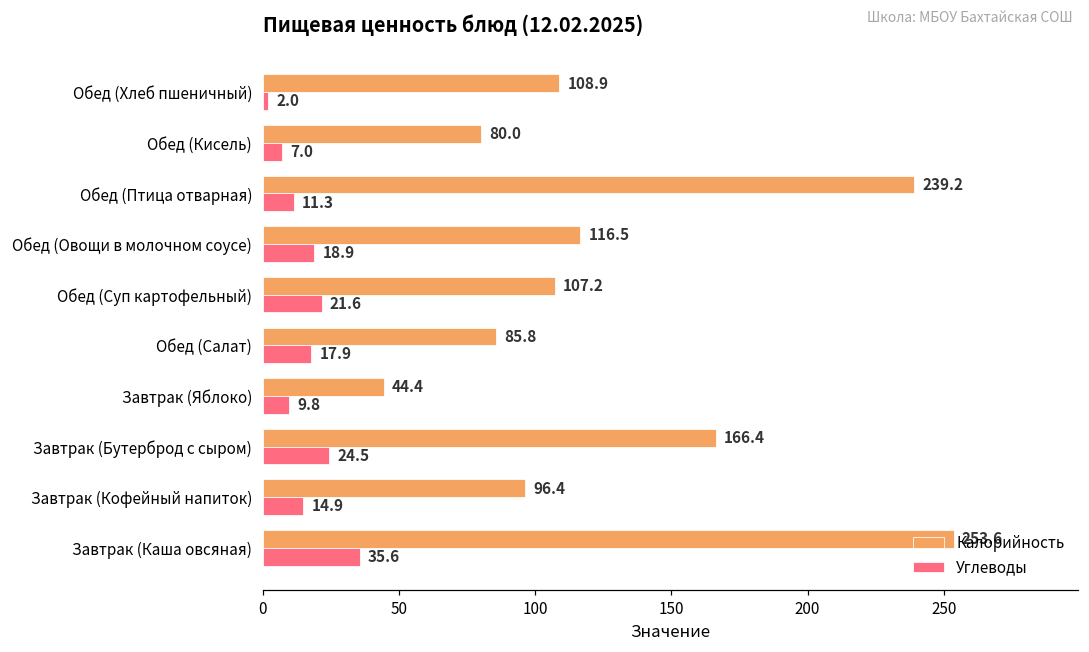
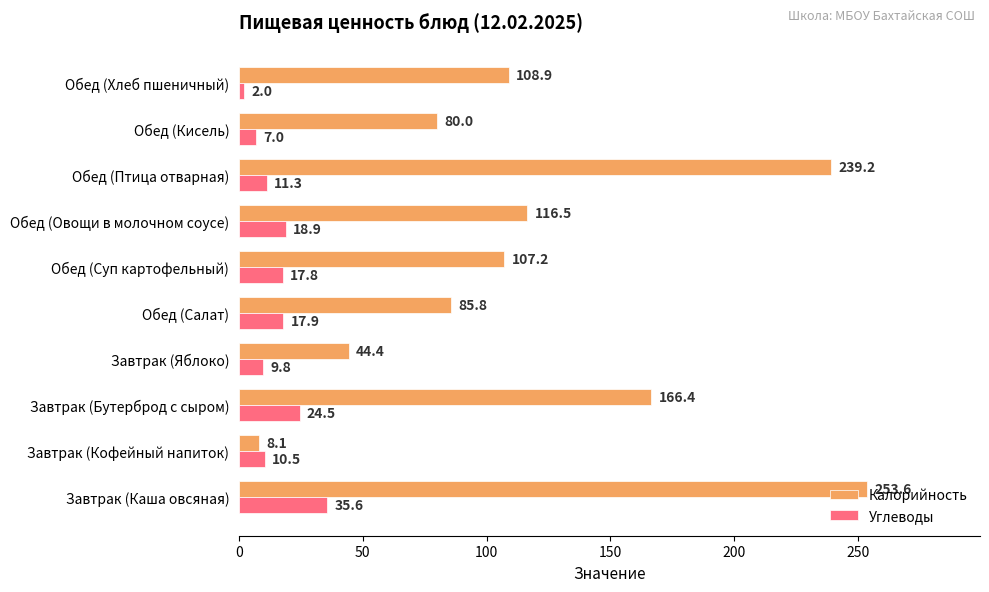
Углеводы, Обед (Суп картофельный): 21.6 -> 17.8
Калорийность, Завтрак (Кофейный напиток): 96.4 -> 8.1
Углеводы, Завтрак (Кофейный напиток): 14.9 -> 10.5
